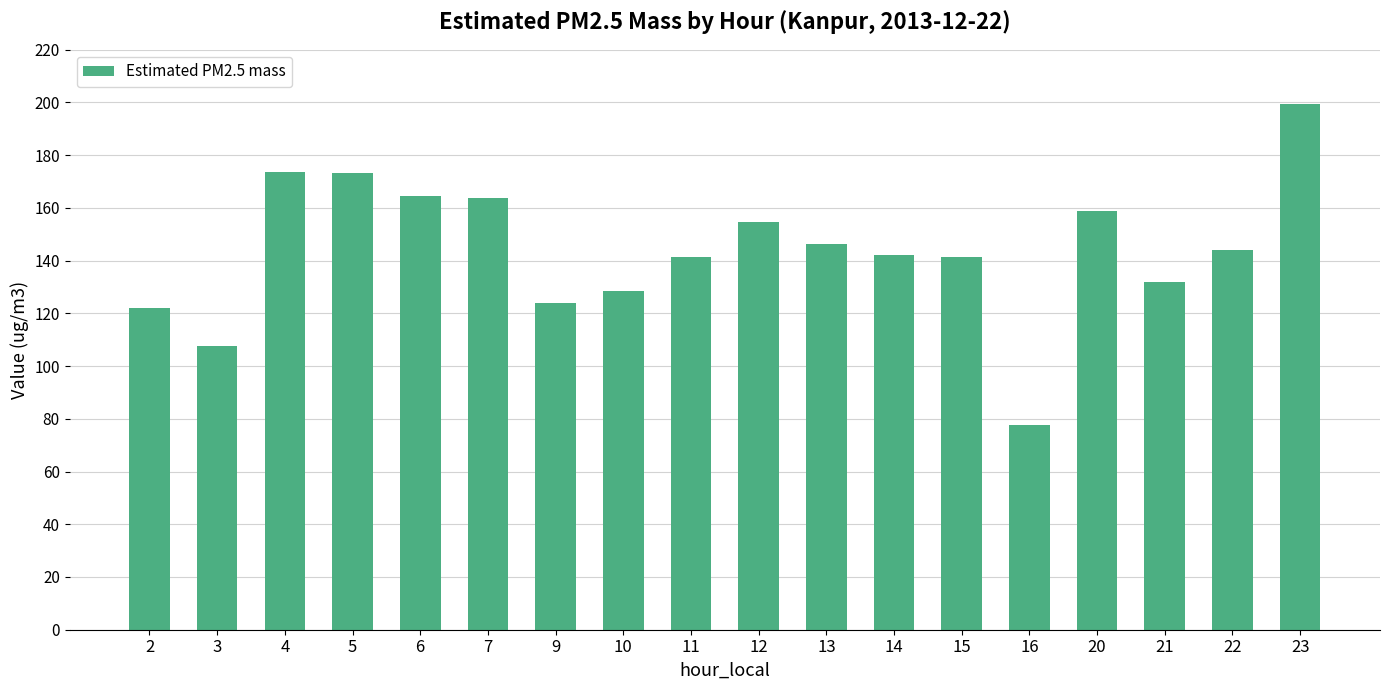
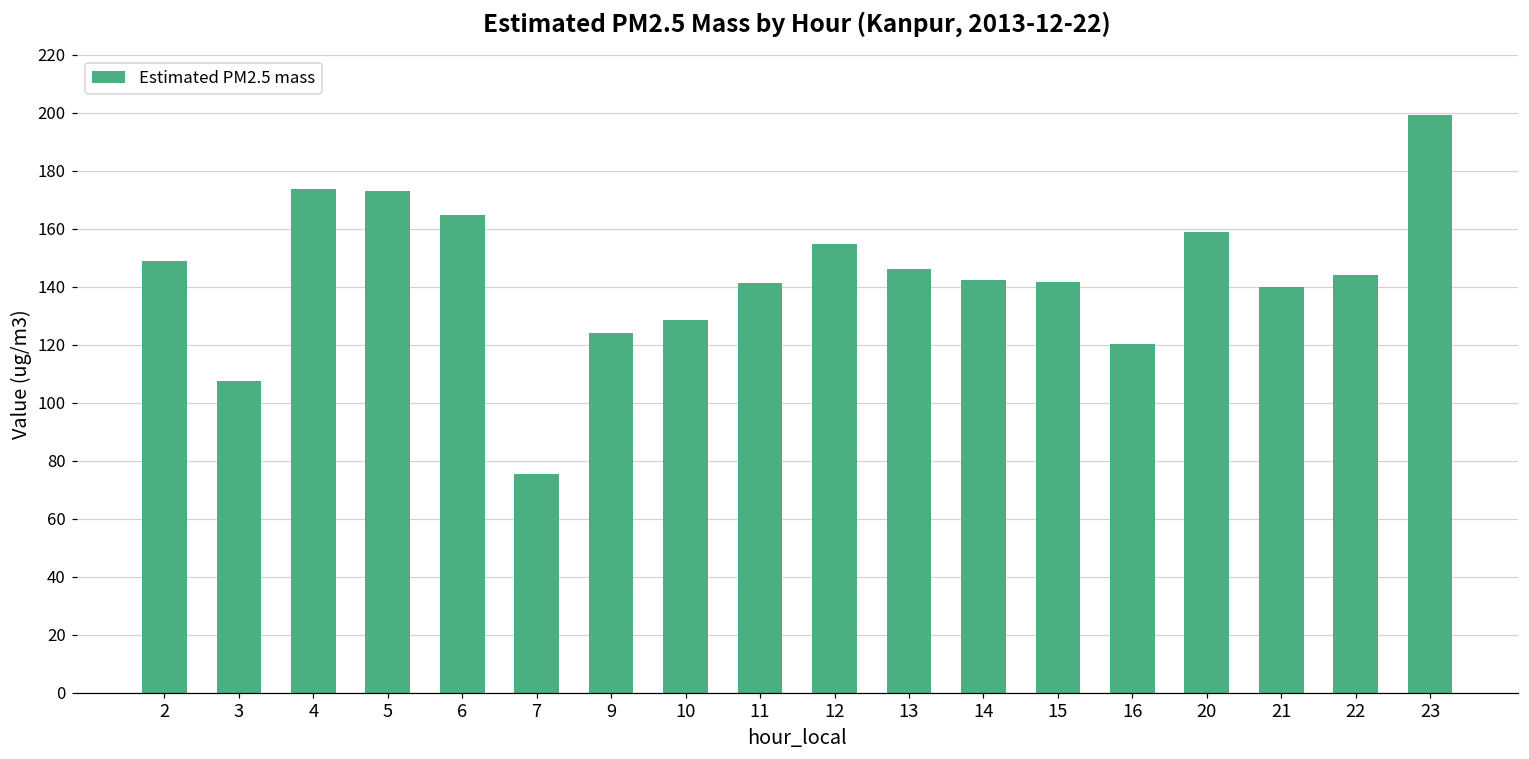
2: 122 -> 149
7: 164 -> 75
16: 78 -> 120
21: 132 -> 140
